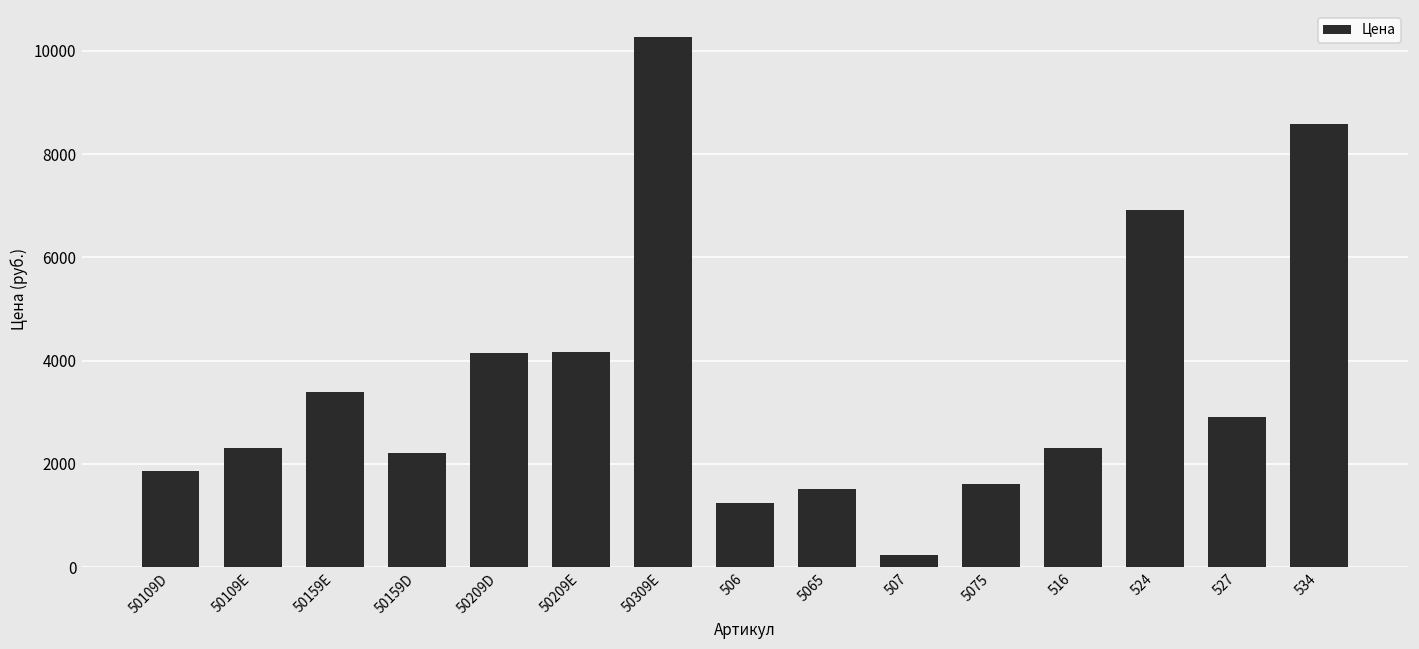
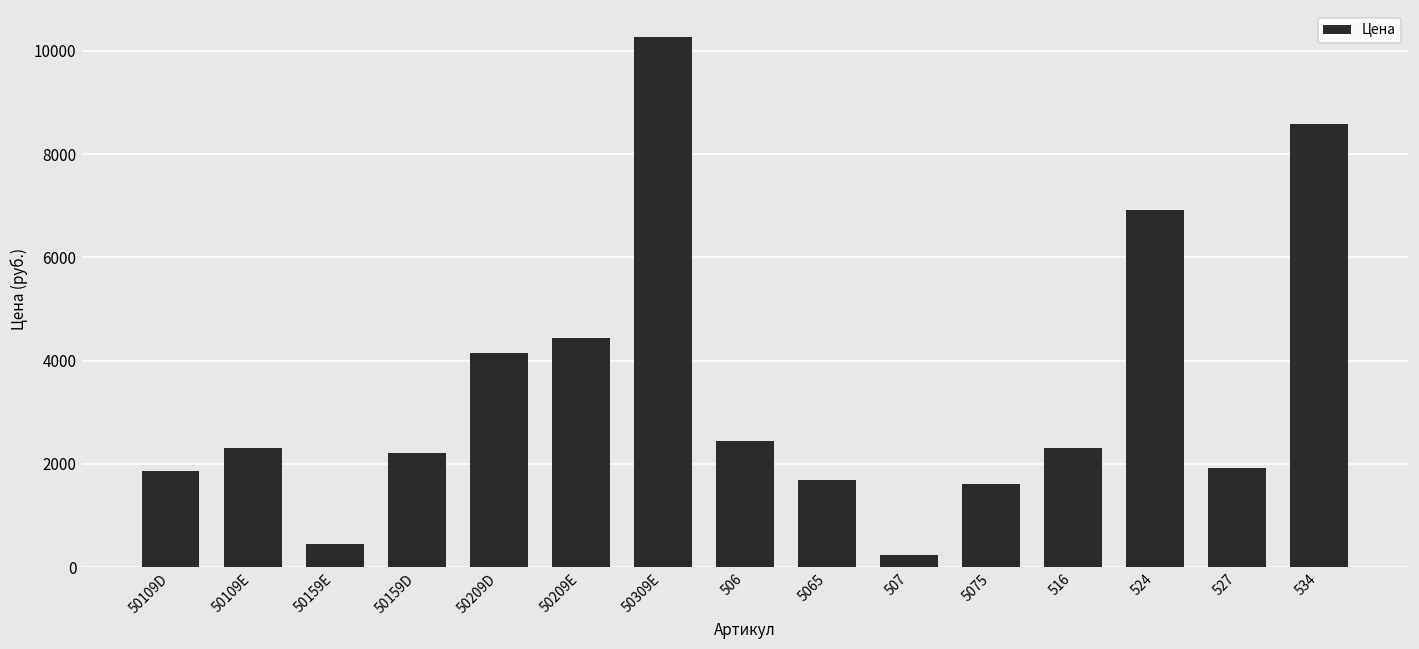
50159E: 3400 -> 400
50209E: 4200 -> 4400
506: 1200 -> 2400
5065: 1500 -> 1700
527: 2900 -> 1900
